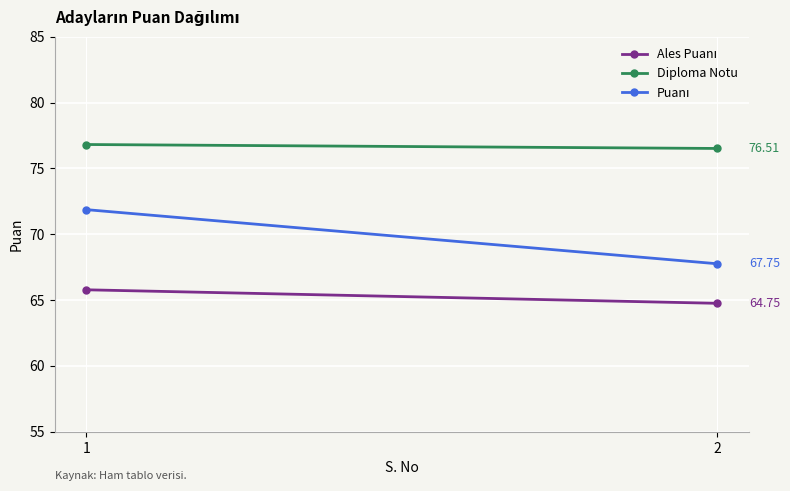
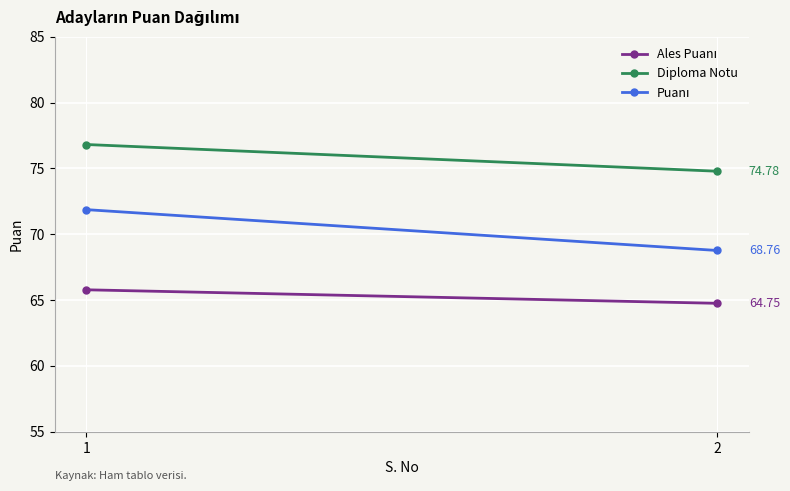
Diploma Notu, 2: 76.51 -> 74.78
Puanı, 2: 67.75 -> 68.76
